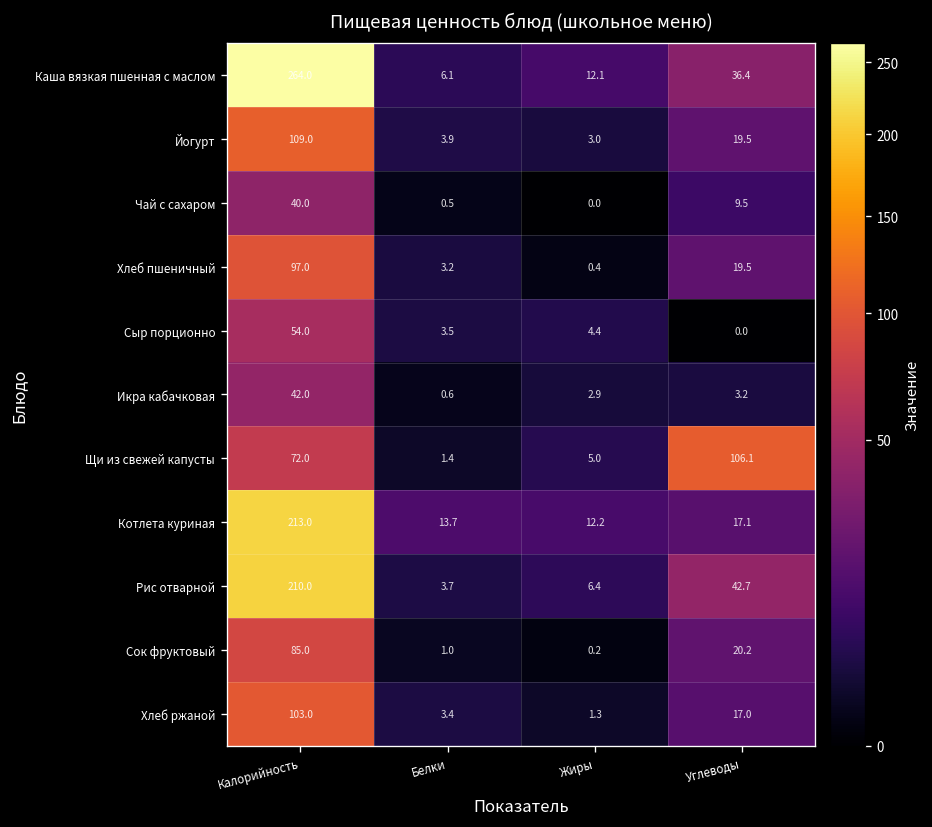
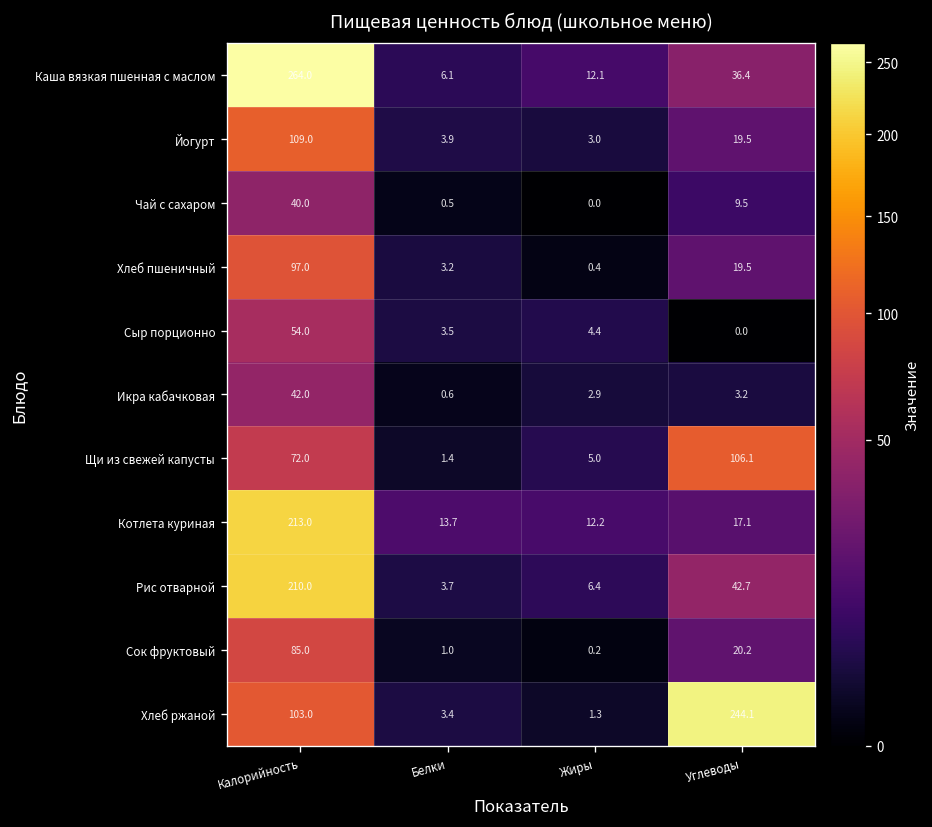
Хлеб ржаной, Углеводы: 17.0 -> 244.1
